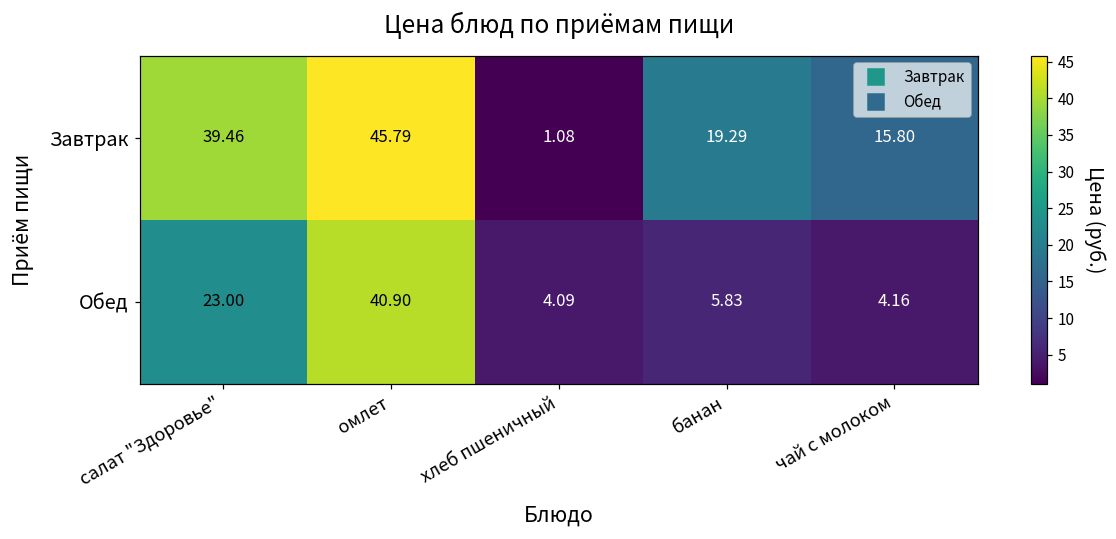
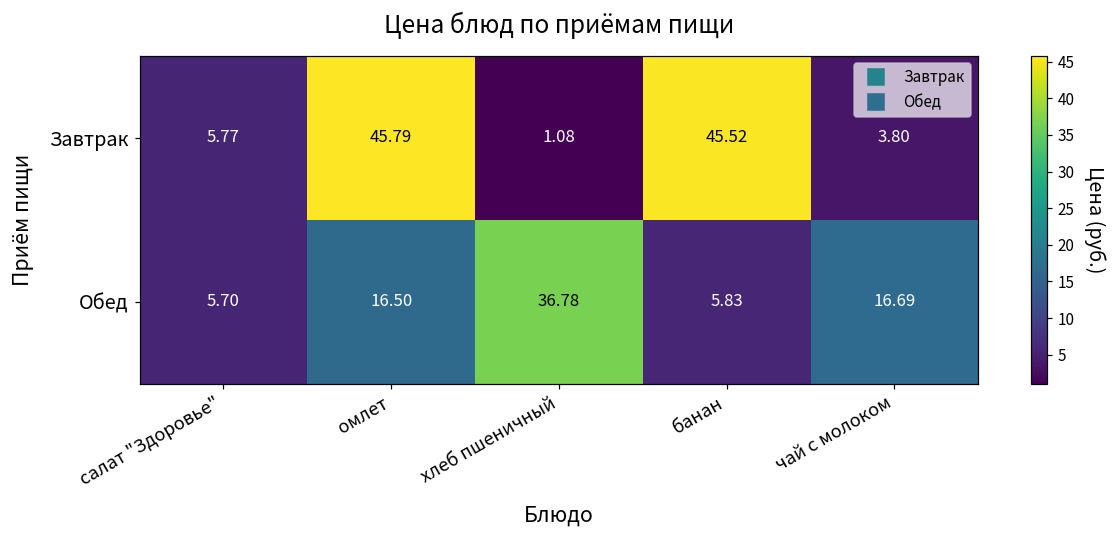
Завтрак, салат "Здоровье": 39.46 -> 5.77
Завтрак, банан: 19.29 -> 45.52
Завтрак, чай с молоком: 15.80 -> 3.80
Обед, салат "Здоровье": 23.00 -> 5.70
Обед, омлет: 40.90 -> 16.50
Обед, хлеб пшеничный: 4.09 -> 36.78
Обед, чай с молоком: 4.16 -> 16.69
